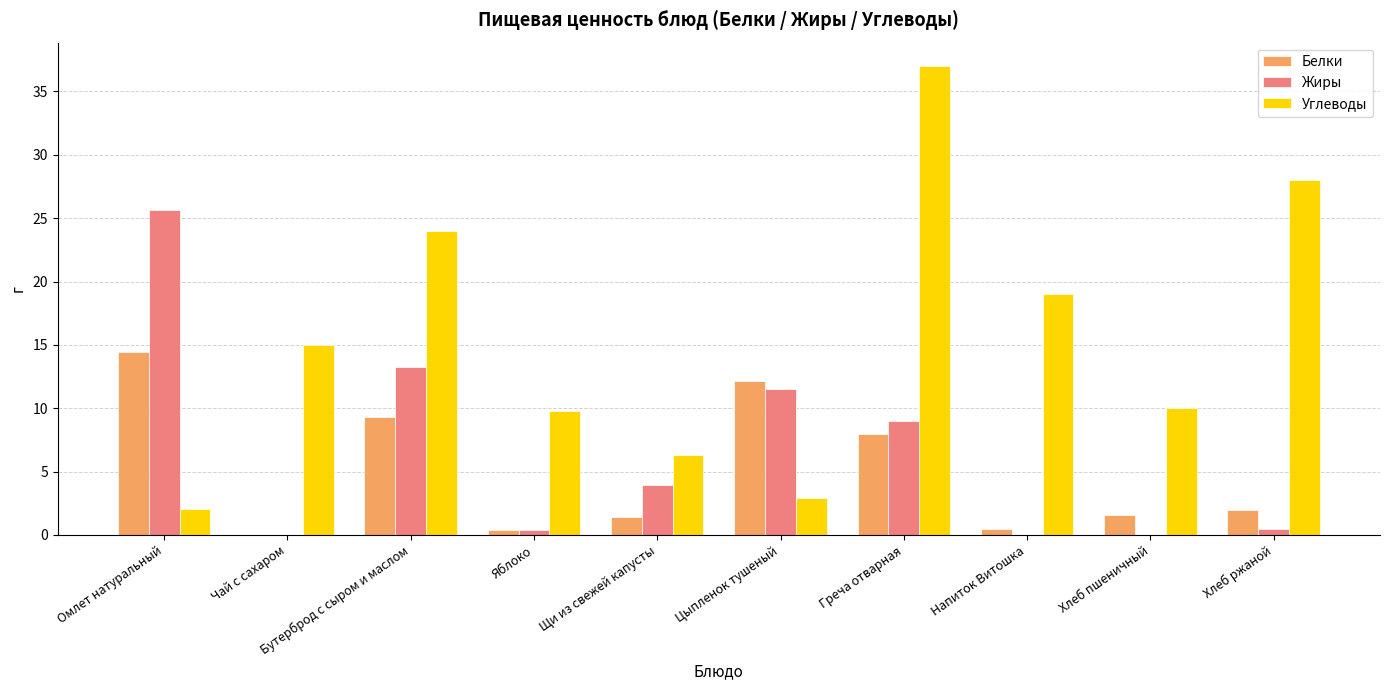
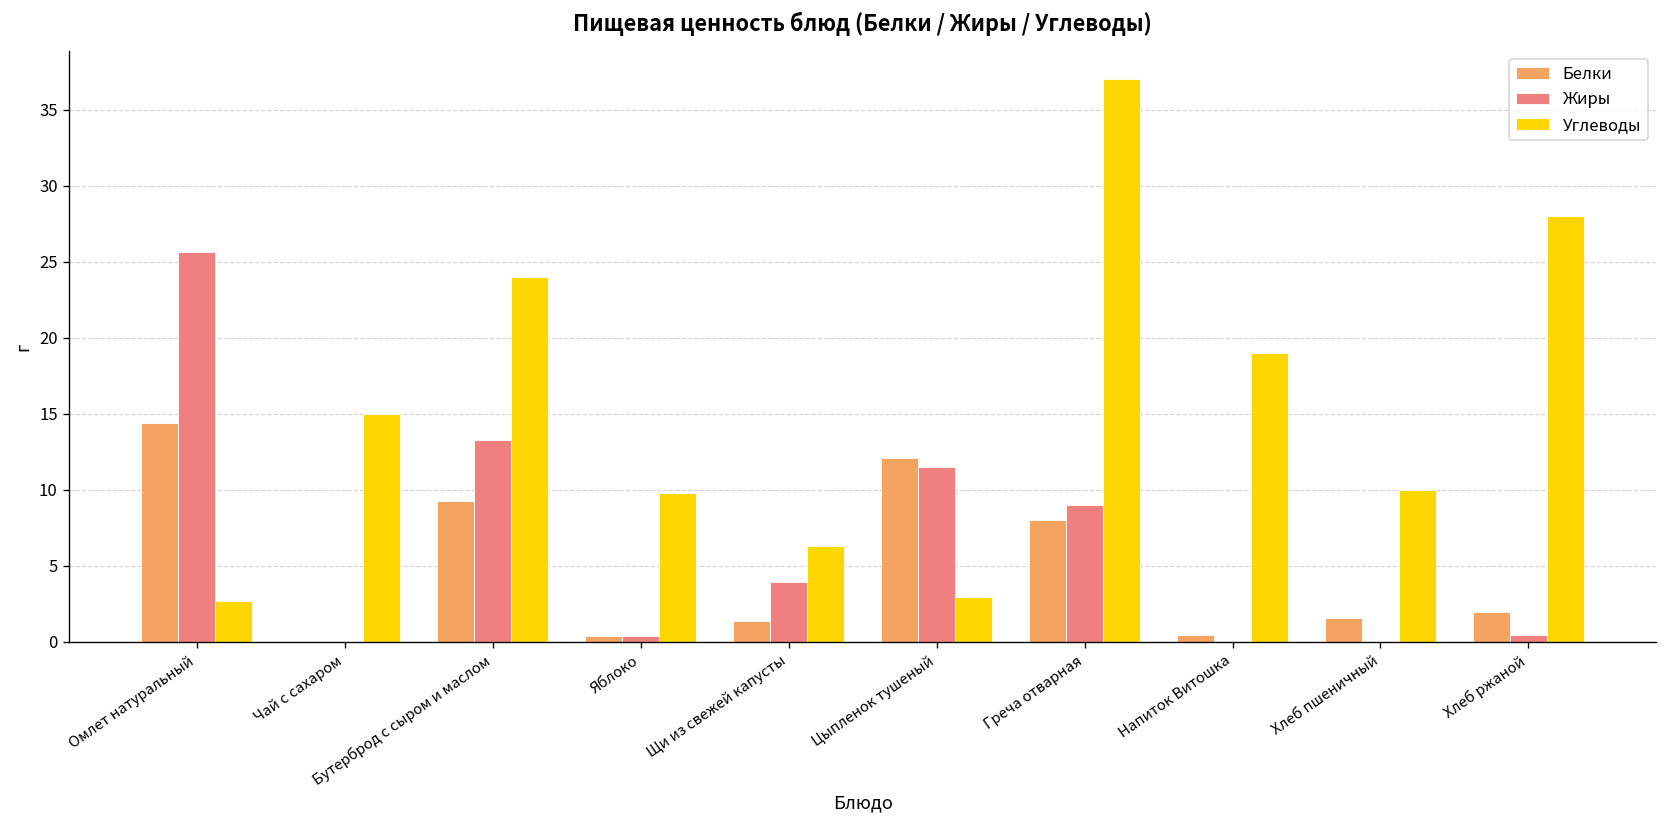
Углеводы, Омлет натуральный: 2.1 -> 2.7
